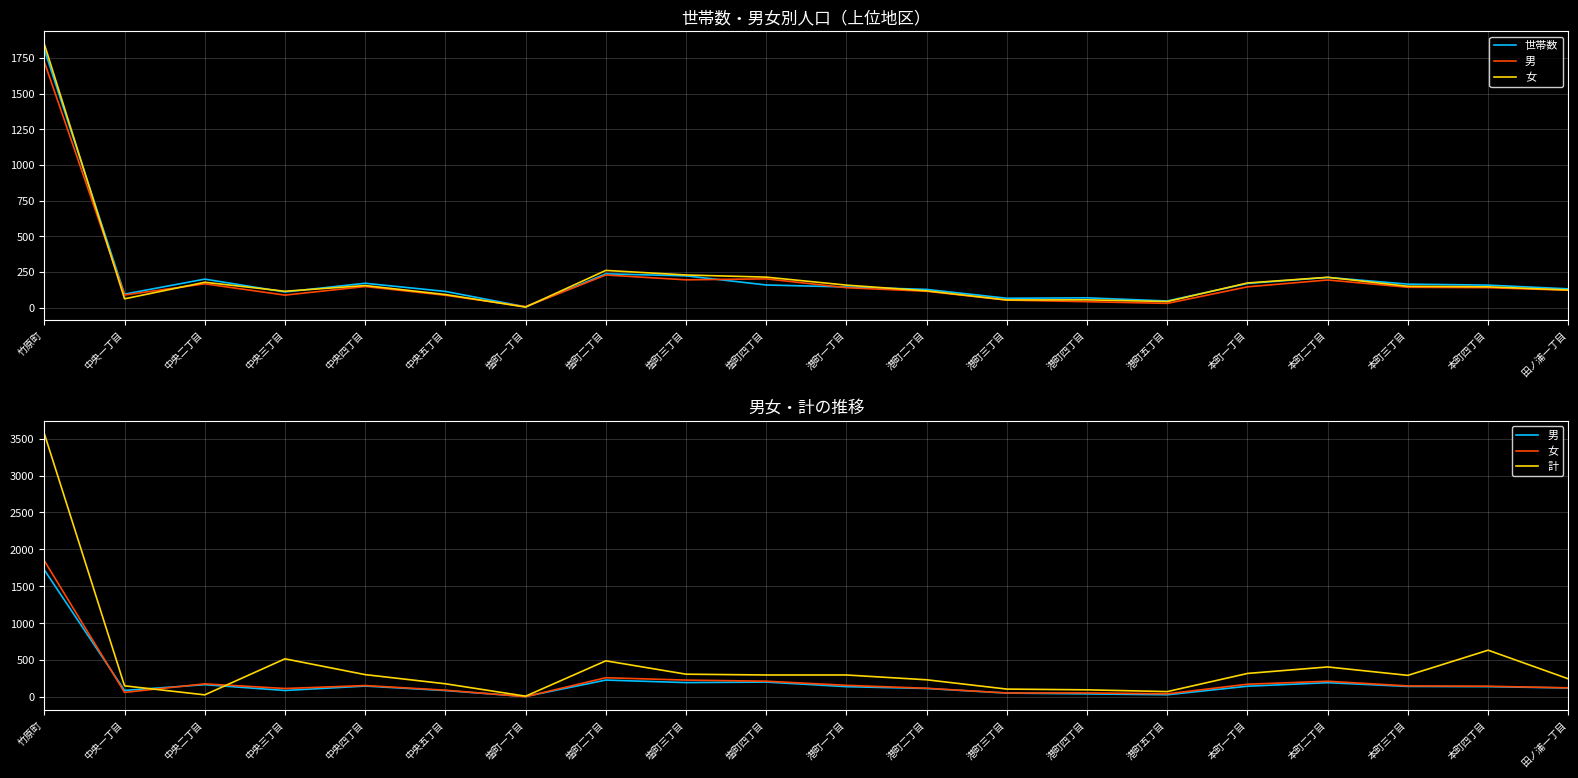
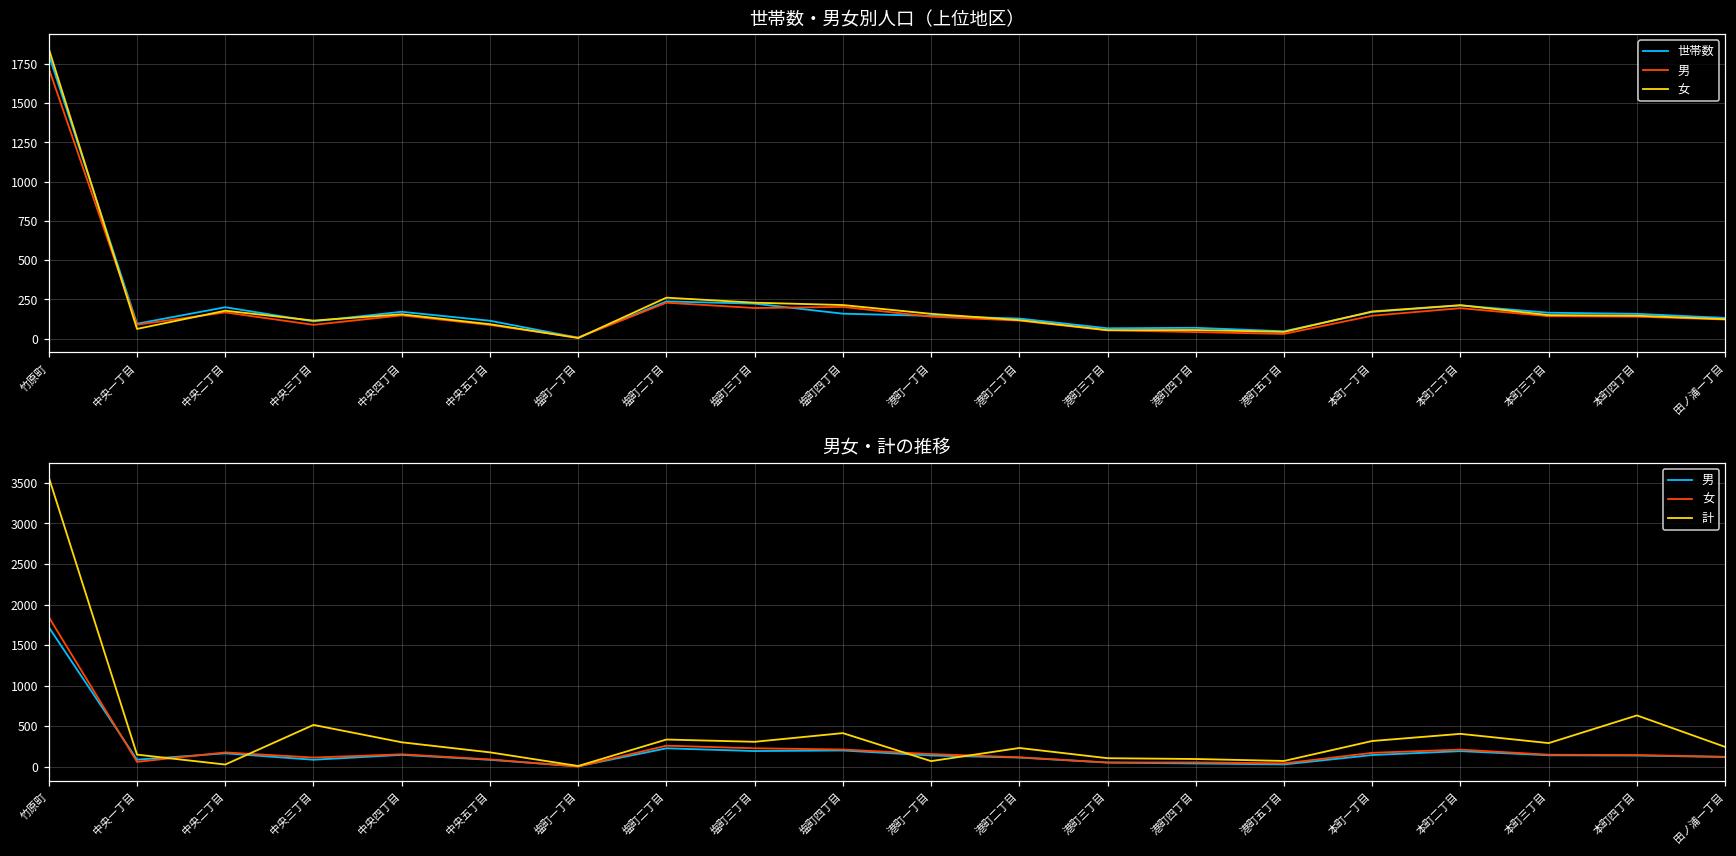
男女・計の推移, 計, 塩町二丁目: 500 -> 300
男女・計の推移, 計, 塩町四丁目: 300 -> 400
男女・計の推移, 計, 港町一丁目: 300 -> 100
